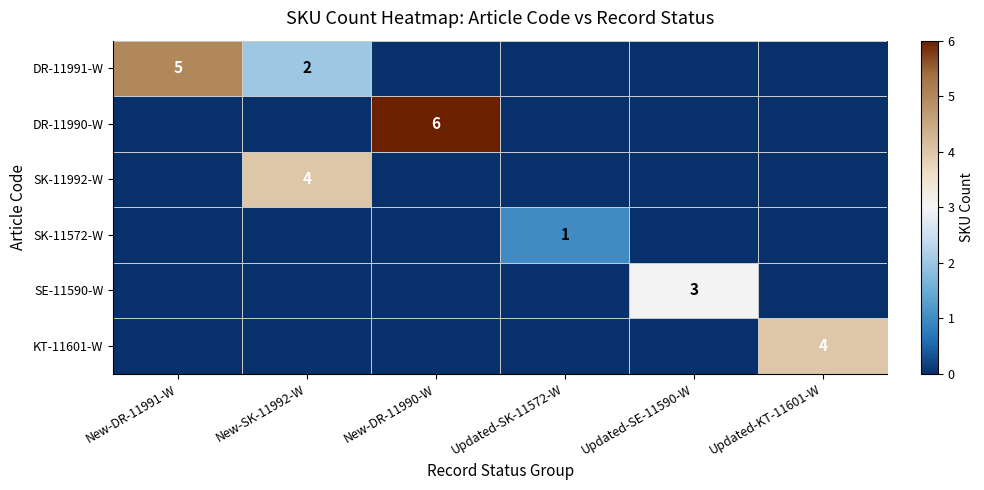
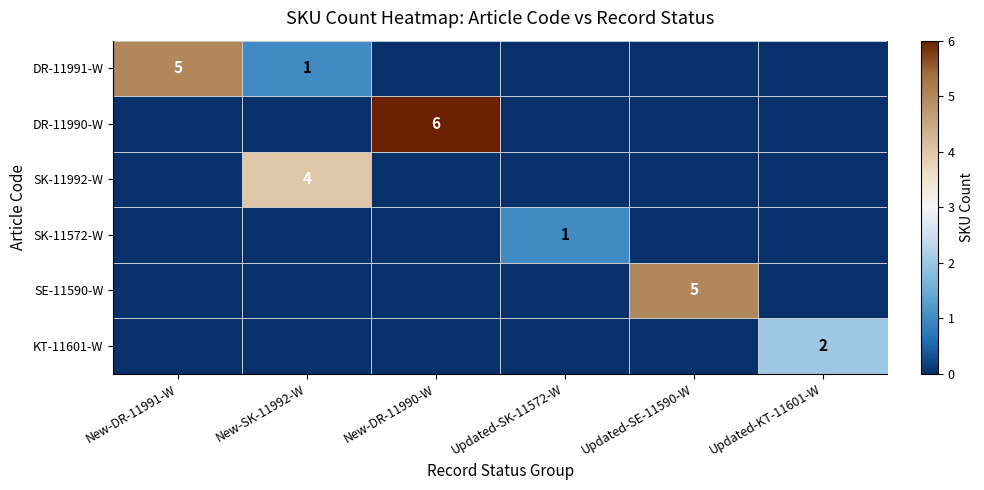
DR-11991-W, New-SK-11992-W: 2 -> 1
SE-11590-W, Updated-SE-11590-W: 3 -> 5
KT-11601-W, Updated-KT-11601-W: 4 -> 2
